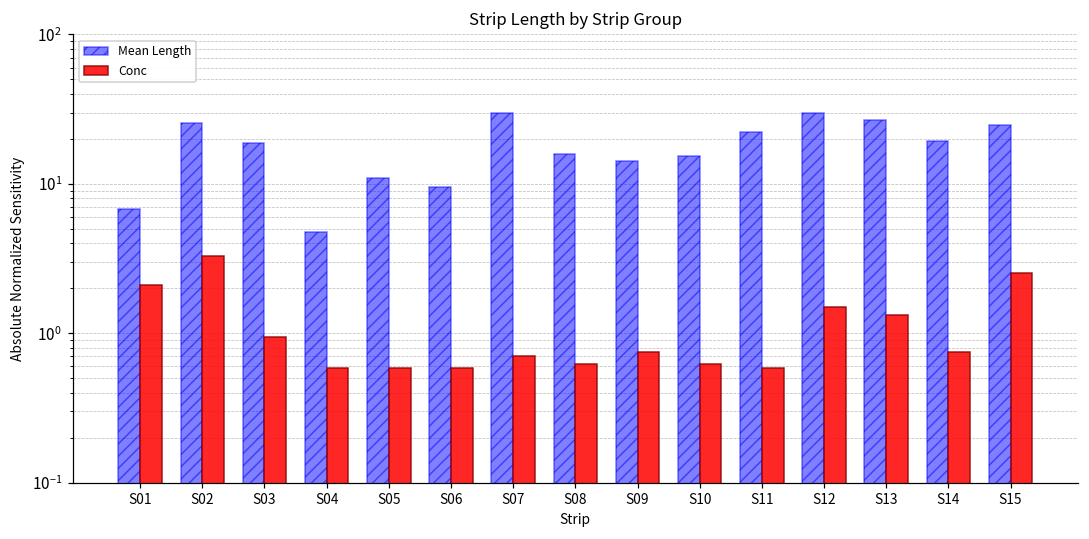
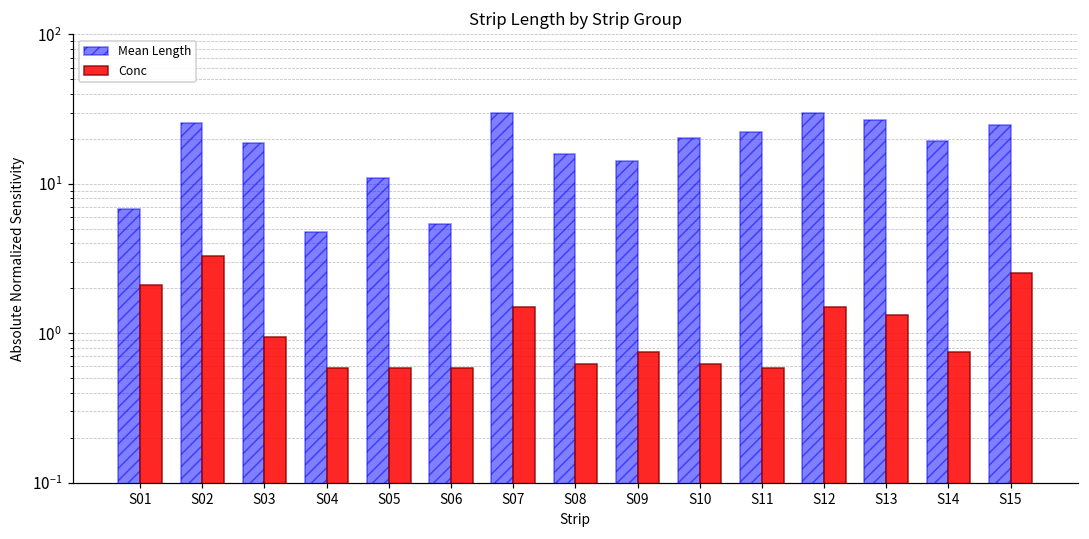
Mean Length, S06: 9 -> 5.4
Conc, S07: 0.7 -> 1.5
Mean Length, S10: 15 -> 20
